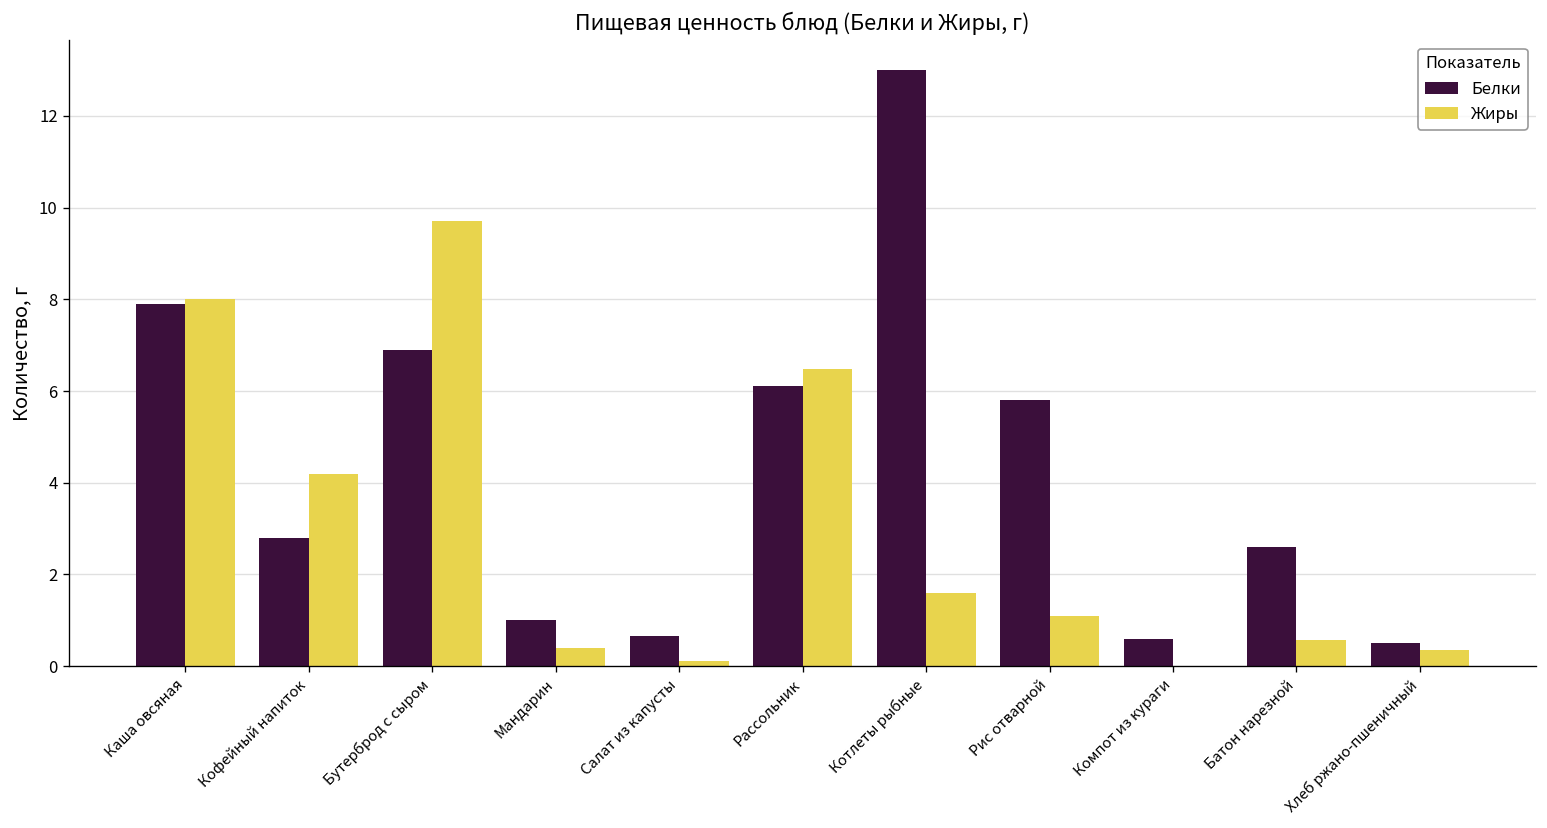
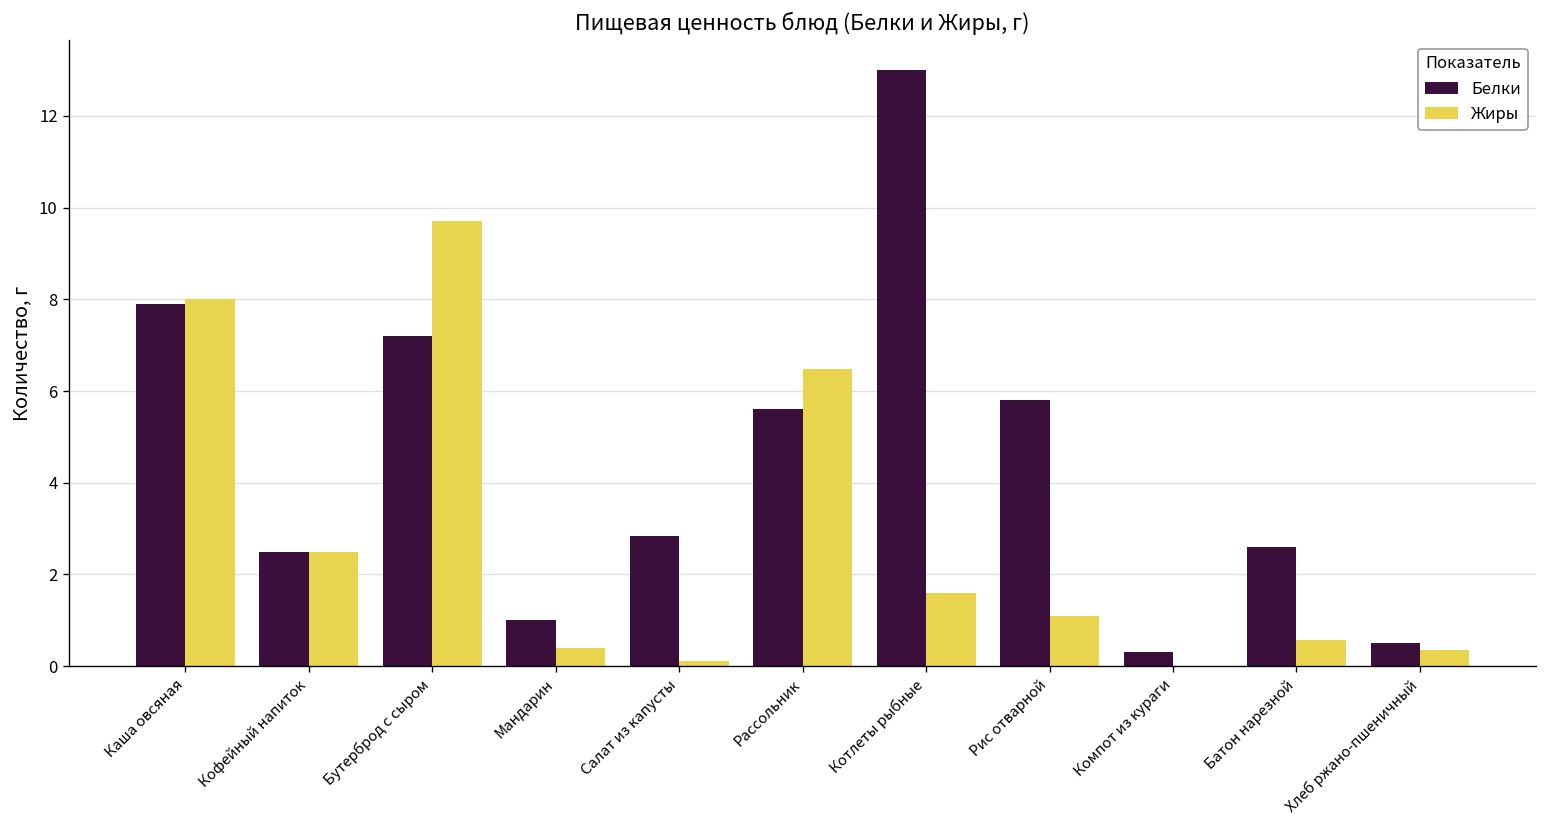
Белки, Кофейный напиток: 2.8 -> 2.5
Жиры, Кофейный напиток: 4.2 -> 2.5
Белки, Бутерброд с сыром: 6.9 -> 7.2
Белки, Салат из капусты: 0.7 -> 2.9
Белки, Рассольник: 6.1 -> 5.6
Белки, Компот из кураги: 0.6 -> 0.3
